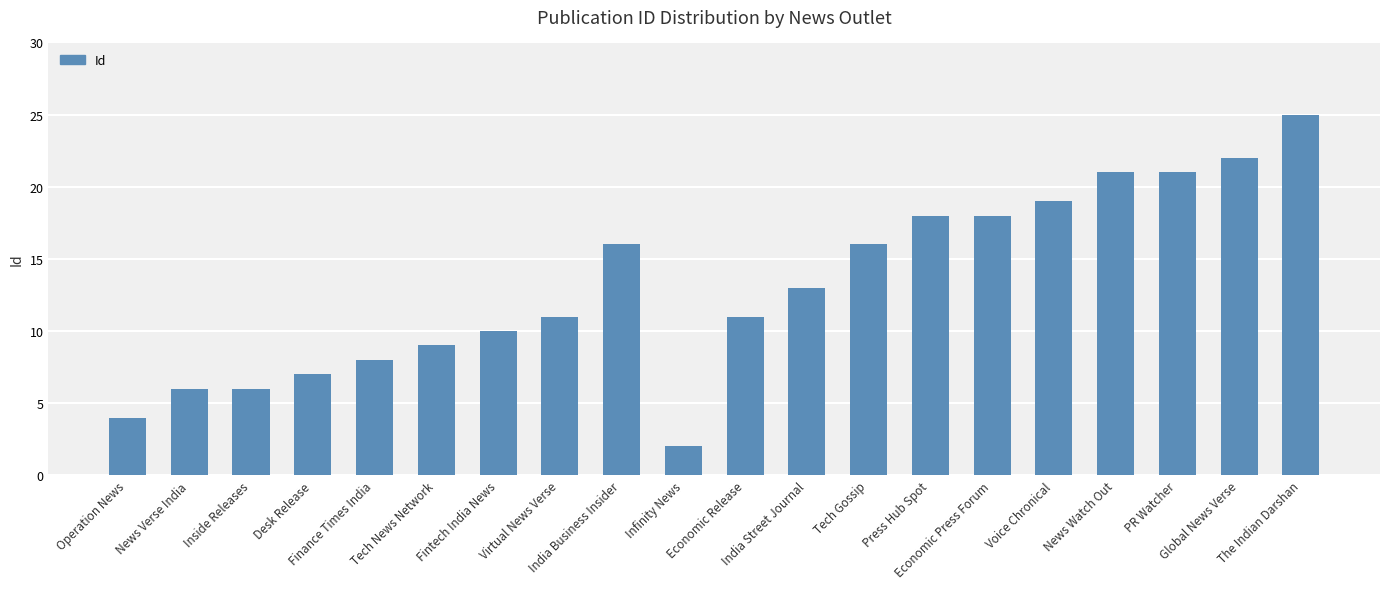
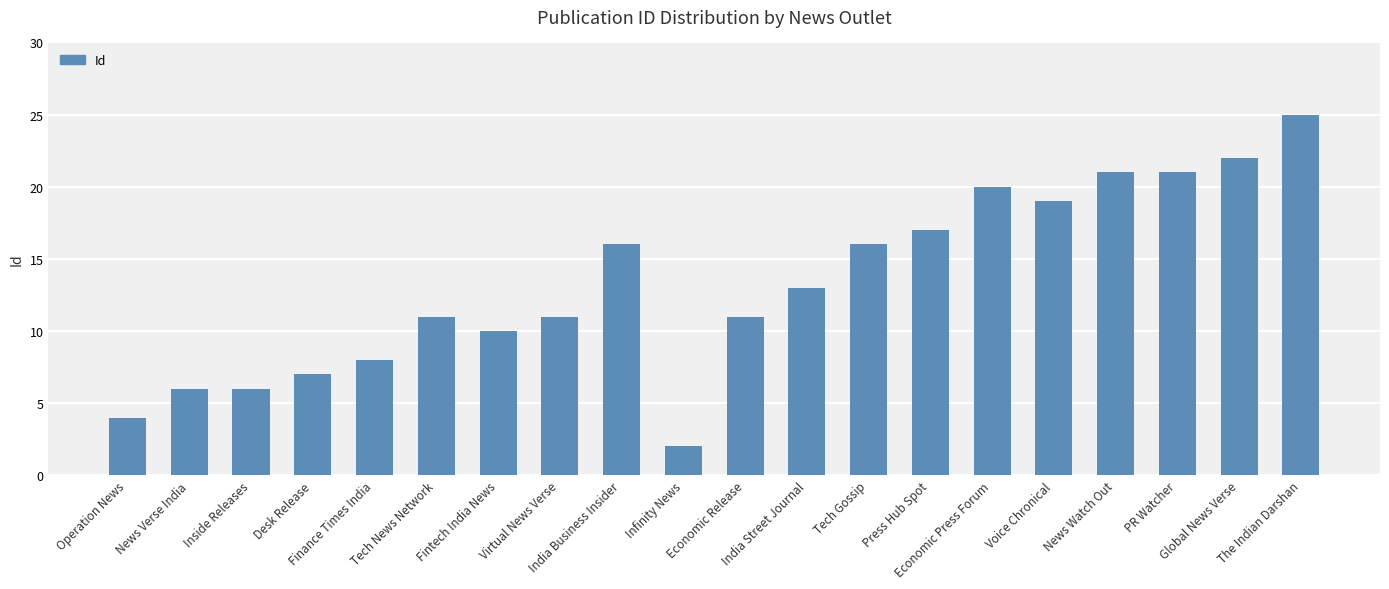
Tech News Network: 9 -> 11
Press Hub Spot: 18 -> 17
Economic Press Forum: 18 -> 20
